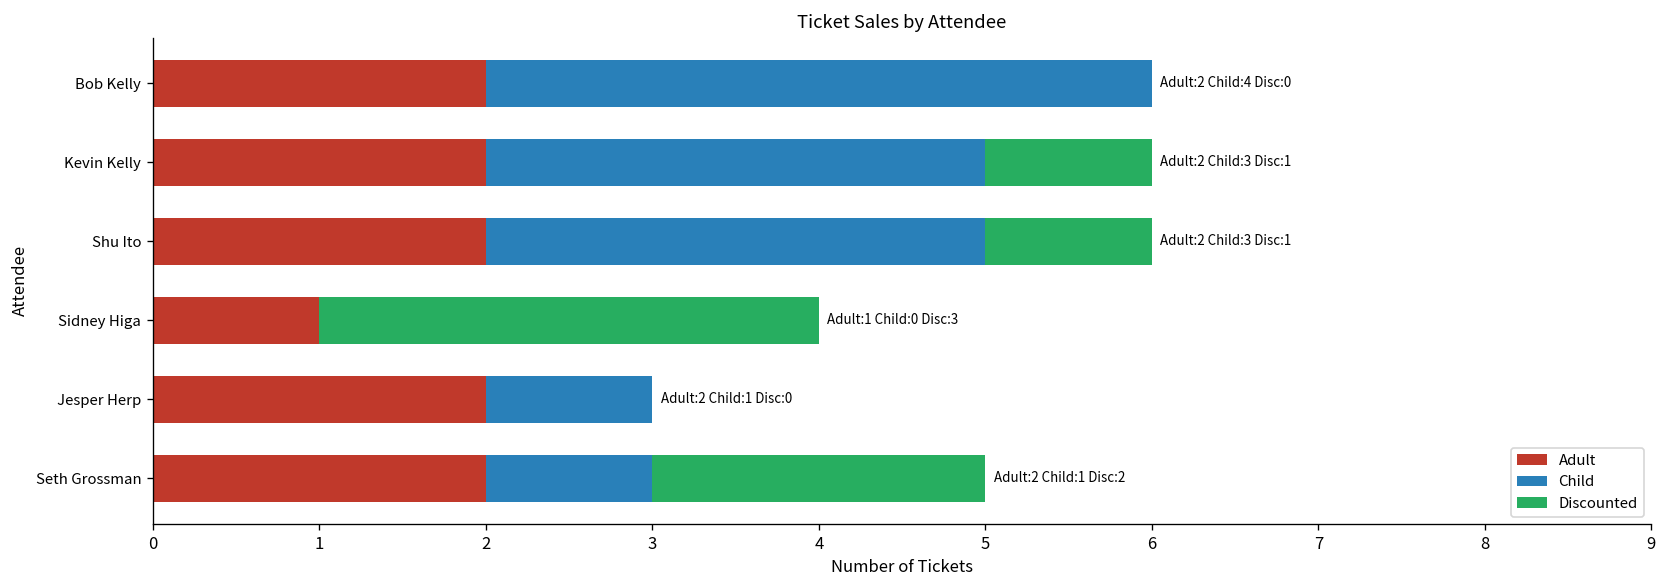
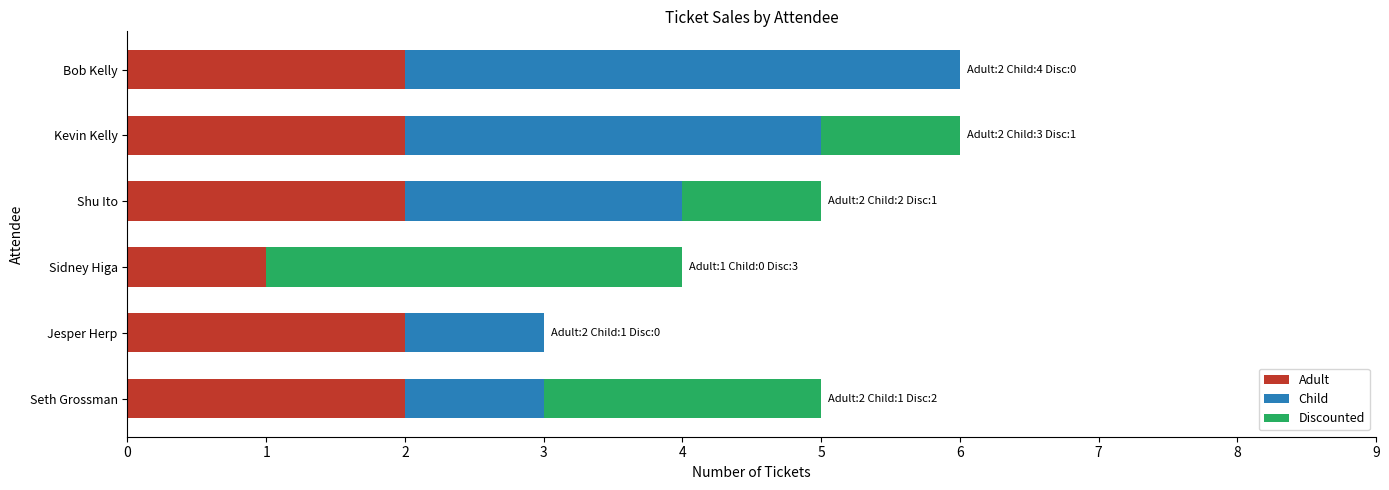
Child, Shu Ito: 3 -> 2
